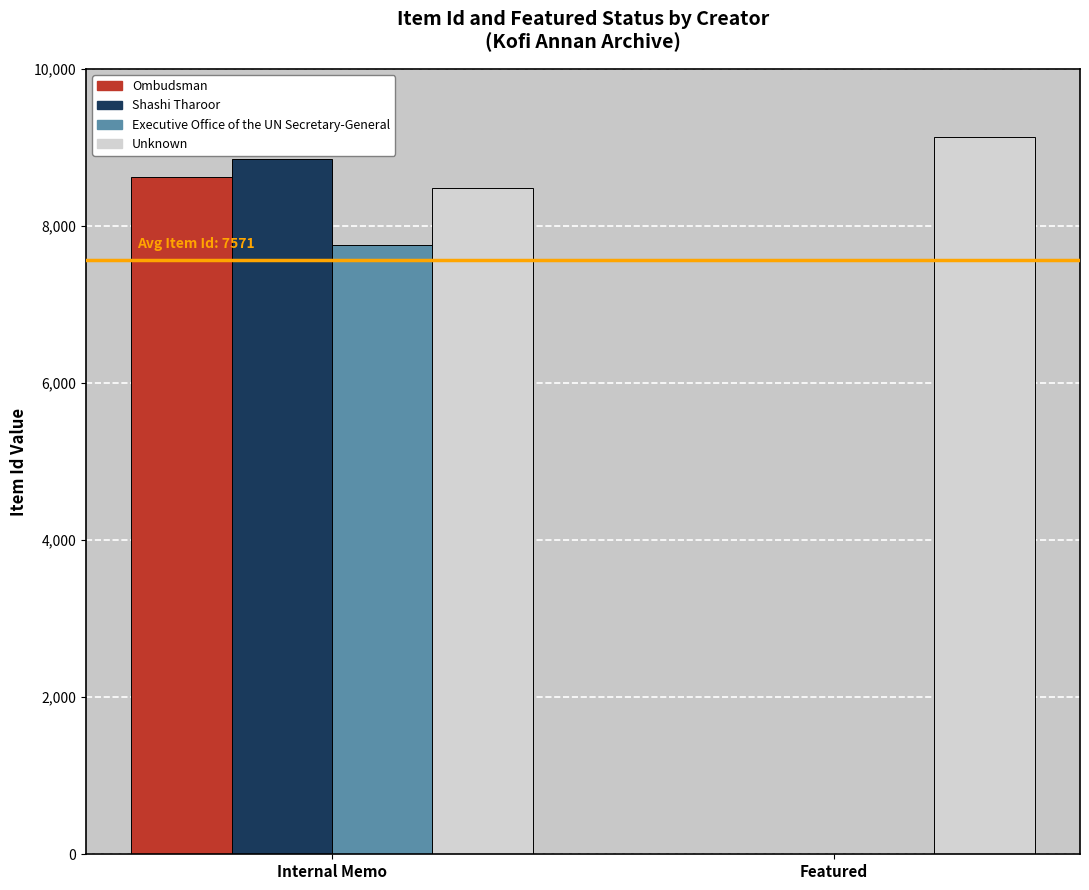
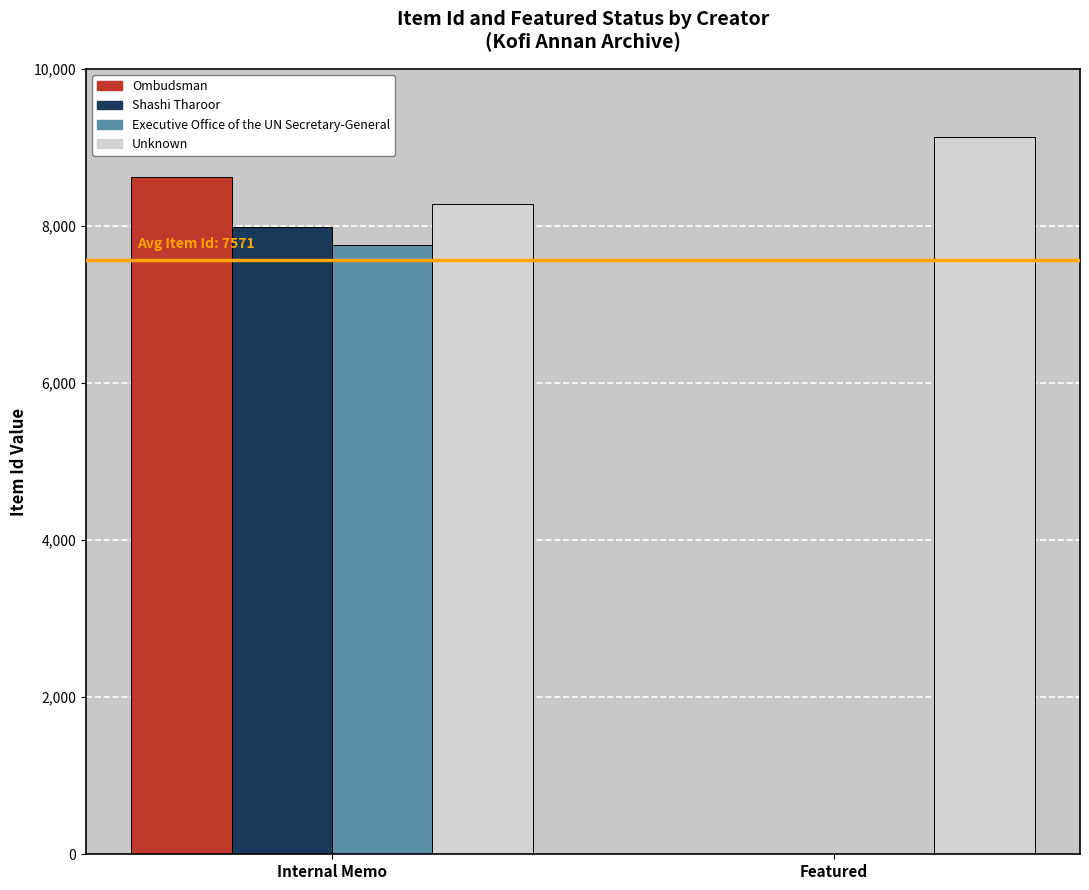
Shashi Tharoor, Internal Memo: 8,900 -> 8,000
Unknown, Internal Memo: 8,500 -> 8,300
